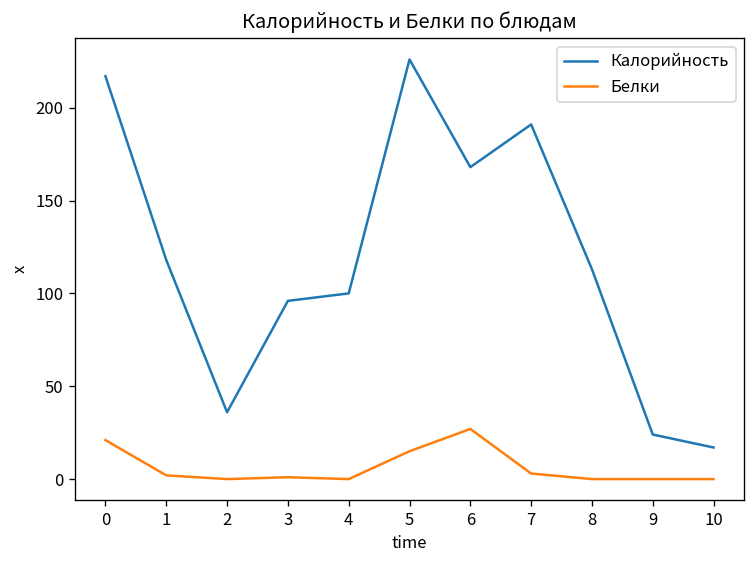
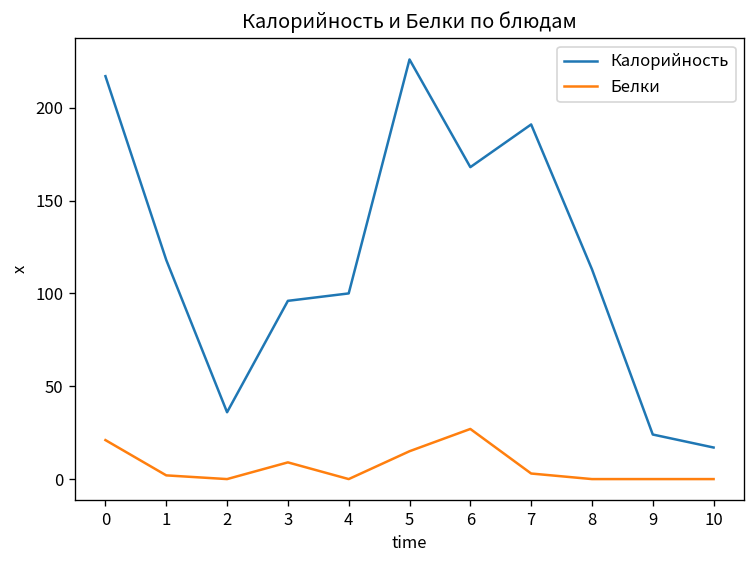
Белки, 3: 1 -> 9
